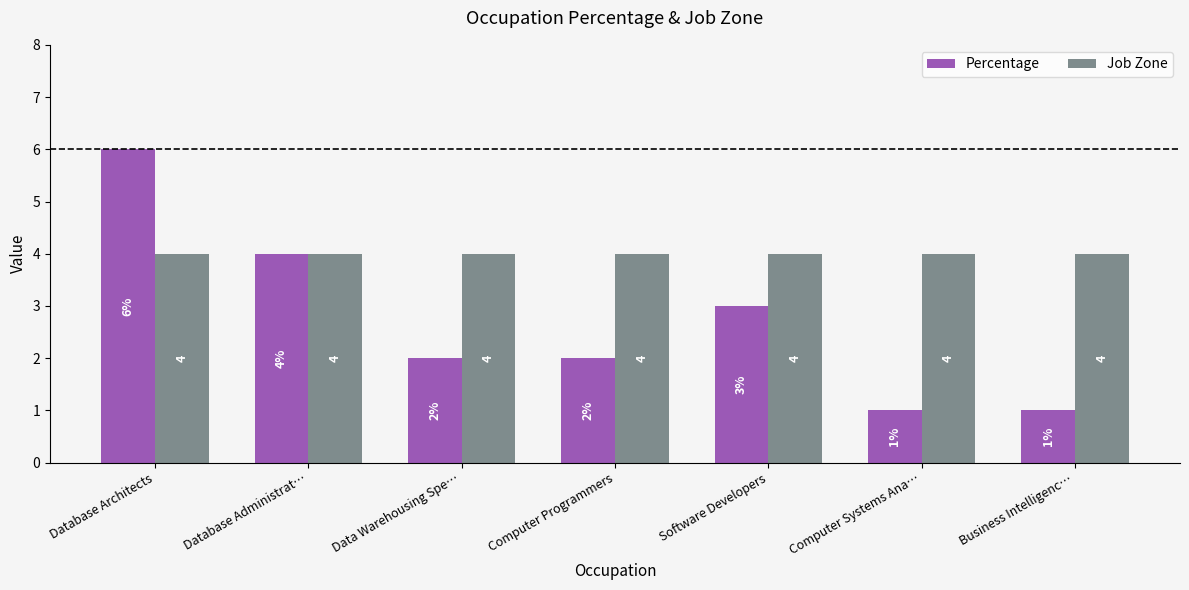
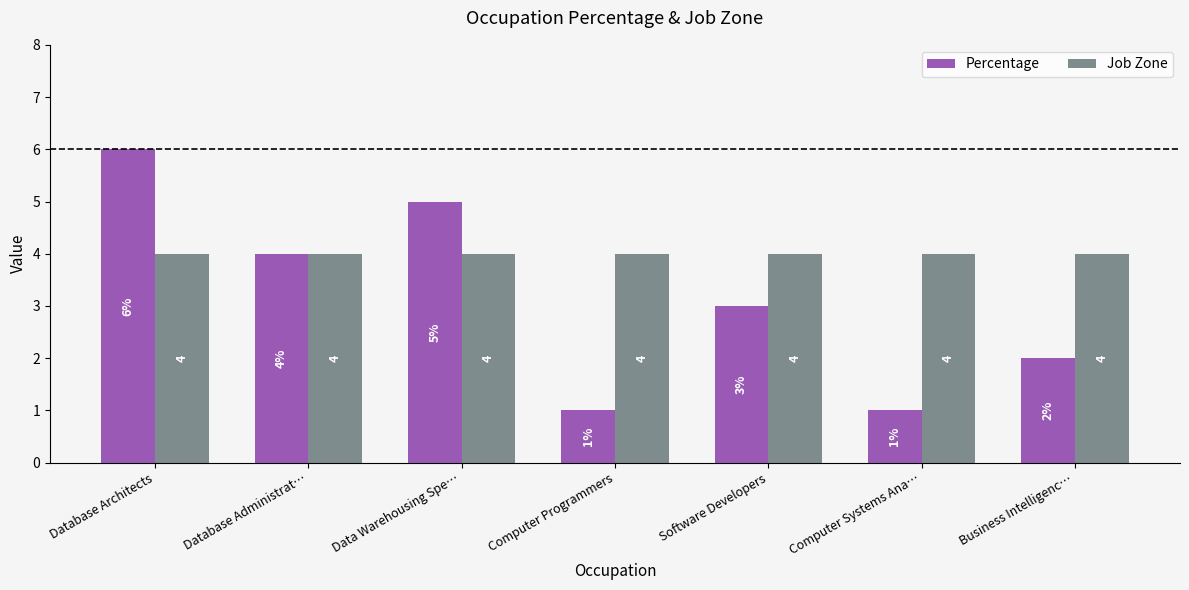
Percentage, Data Warehousing Spe…: 2% -> 5%
Percentage, Computer Programmers: 2% -> 1%
Percentage, Business Intelligenc…: 1% -> 2%
